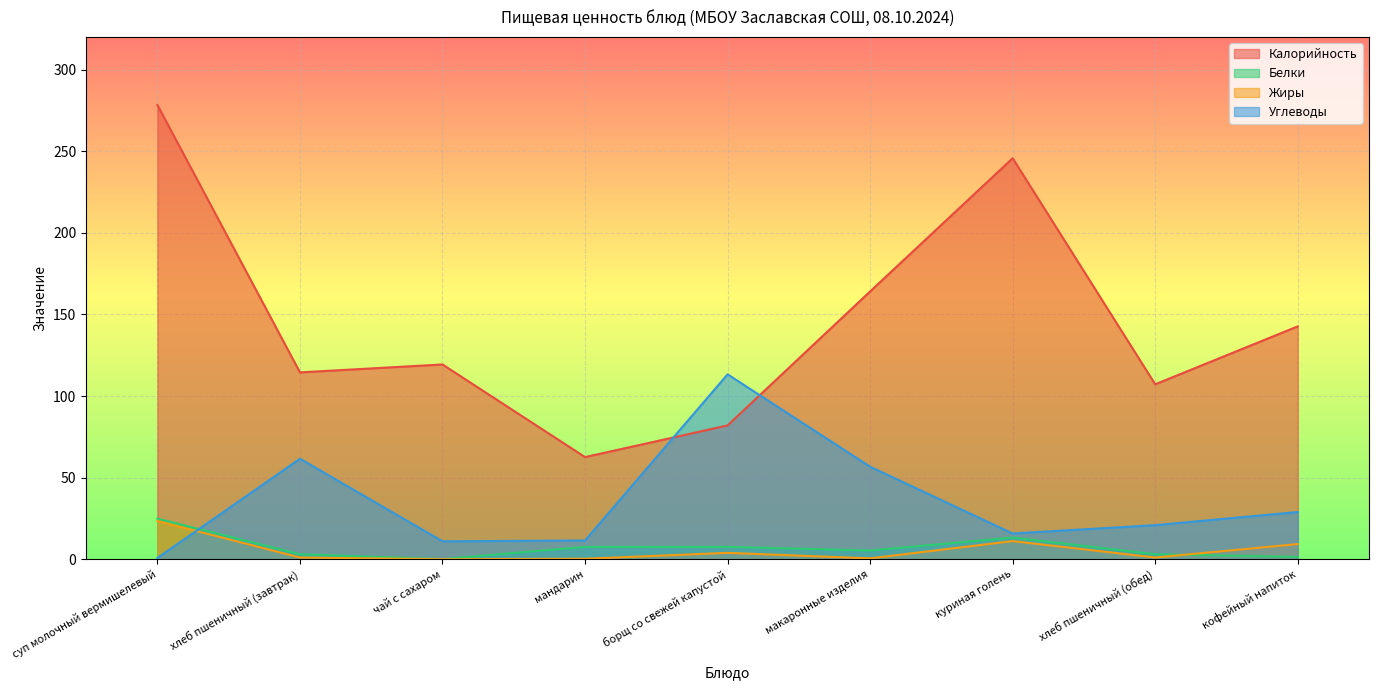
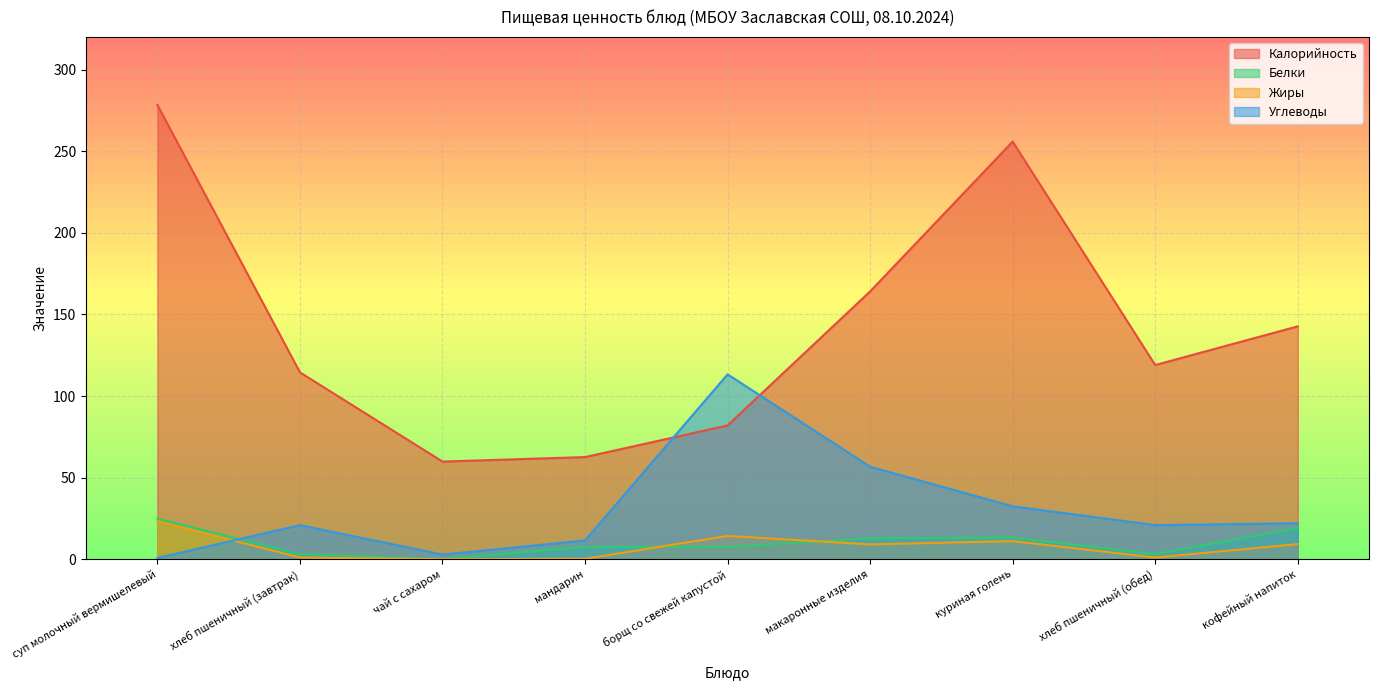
Углеводы, хлеб пшеничный (завтрак): 62 -> 21
Калорийность, чай с сахаром: 119 -> 60
Углеводы, чай с сахаром: 11 -> 3
Жиры, борщ со свежей капустой: 4 -> 14
Белки, макаронные изделия: 5 -> 13
Жиры, макаронные изделия: 1 -> 9
Калорийность, куриная голень: 246 -> 256
Углеводы, куриная голень: 16 -> 32
Калорийность, хлеб пшеничный (обед): 107 -> 119
Белки, кофейный напиток: 1 -> 19
Углеводы, кофейный напиток: 29 -> 22
